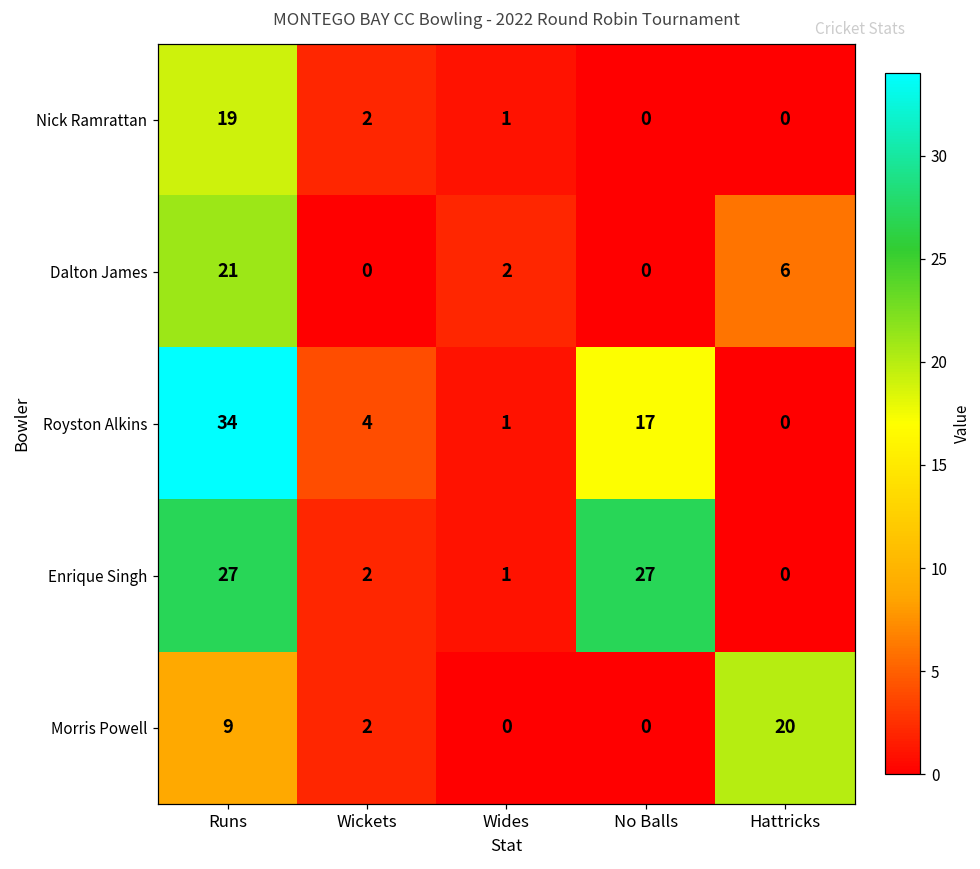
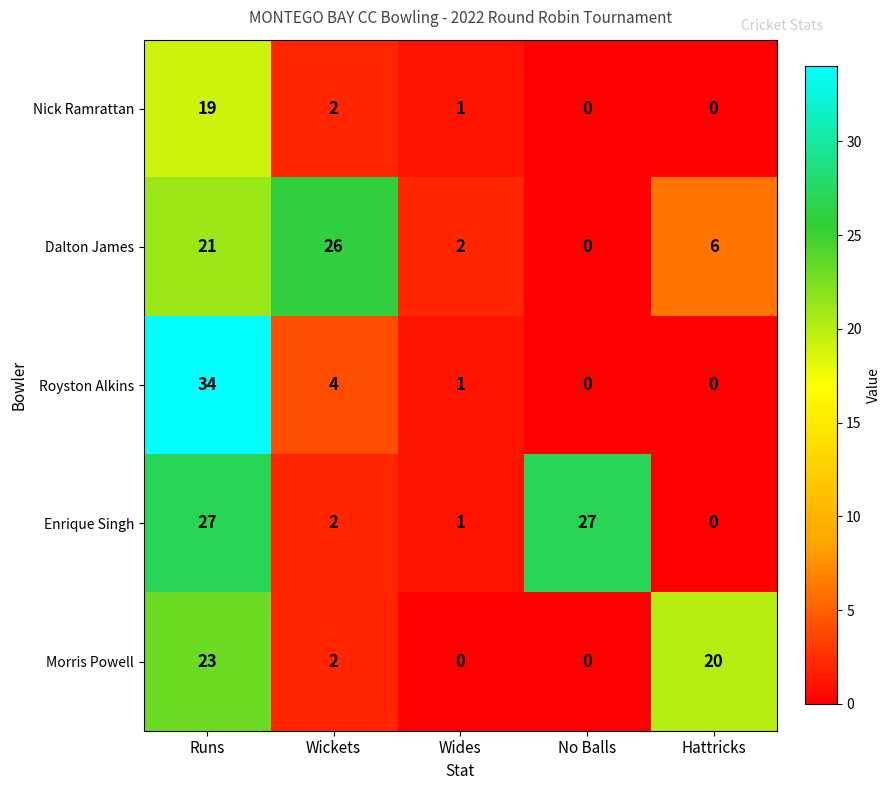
Dalton James, Wickets: 0 -> 26
Royston Alkins, No Balls: 17 -> 0
Morris Powell, Runs: 9 -> 23
